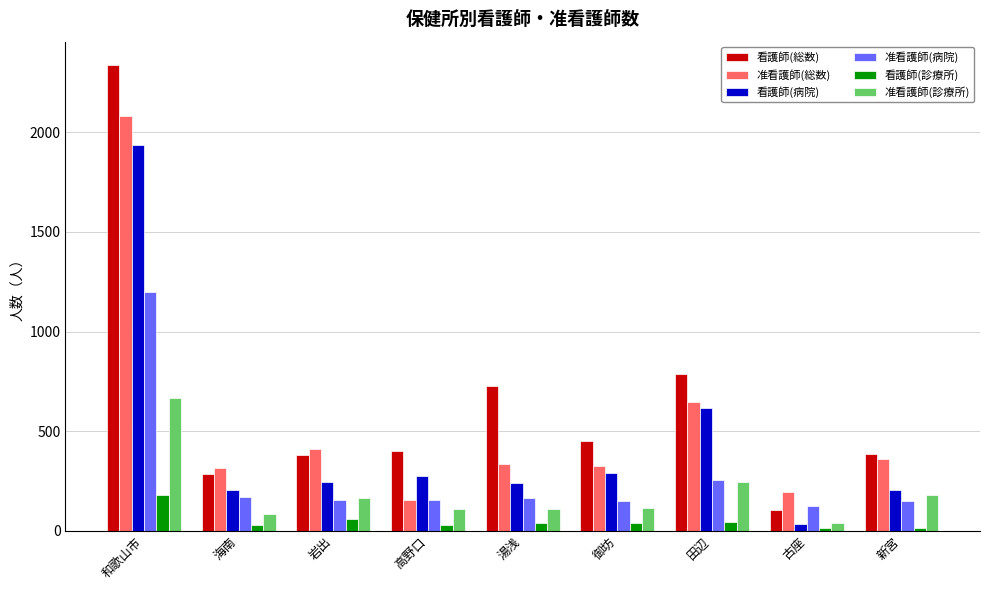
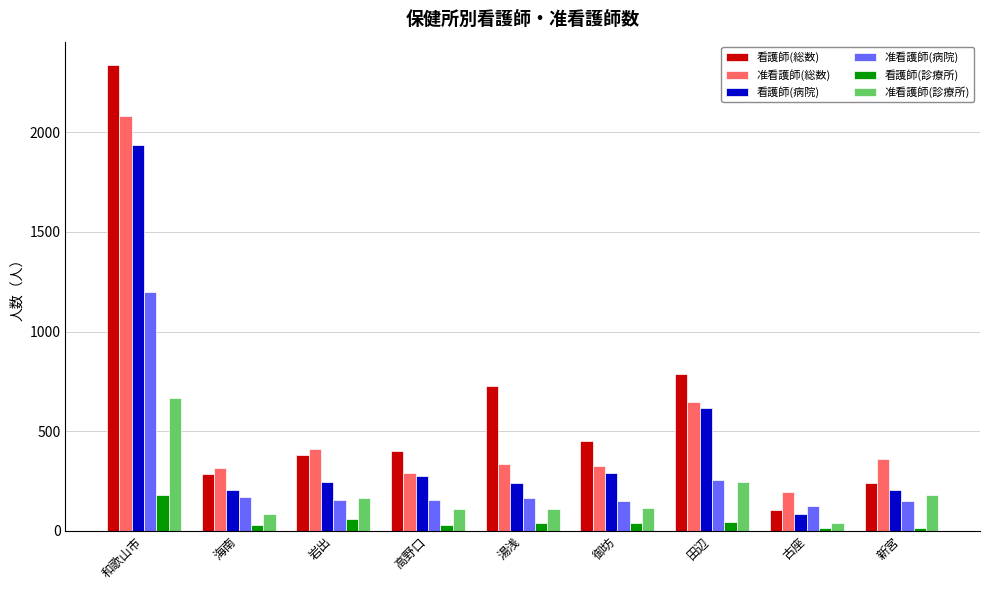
准看護師(総数), 高野口: 150 -> 290
看護師(病院), 古座: 30 -> 80
看護師(総数), 新宮: 380 -> 240
